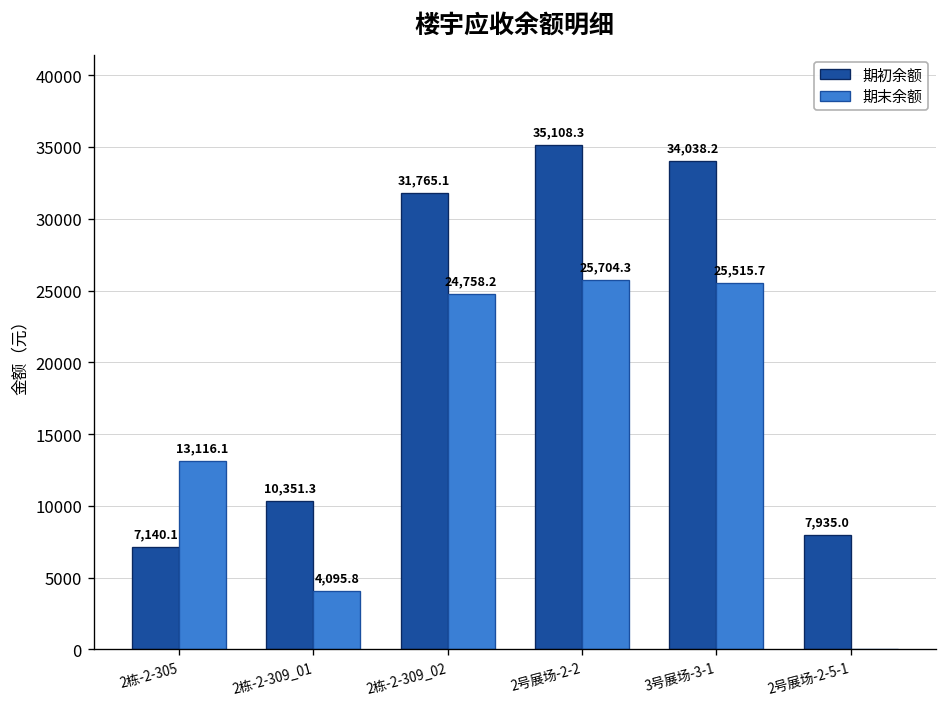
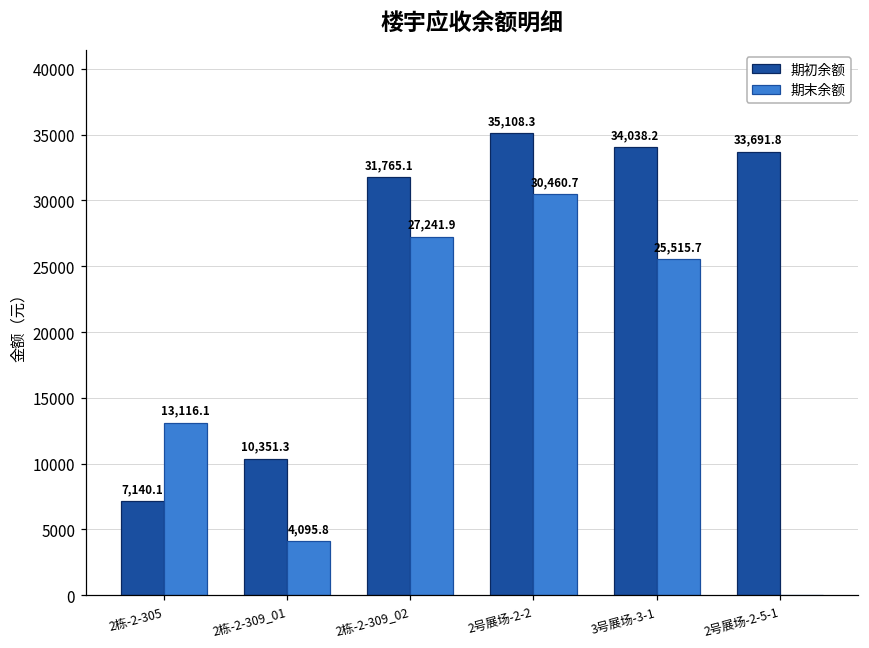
期末余额, 2栋-2-309_02: 24,758.2 -> 27,241.9
期末余额, 2号展场-2-2: 25,704.3 -> 30,460.7
期初余额, 2号展场-2-5-1: 7,935.0 -> 33,691.8
